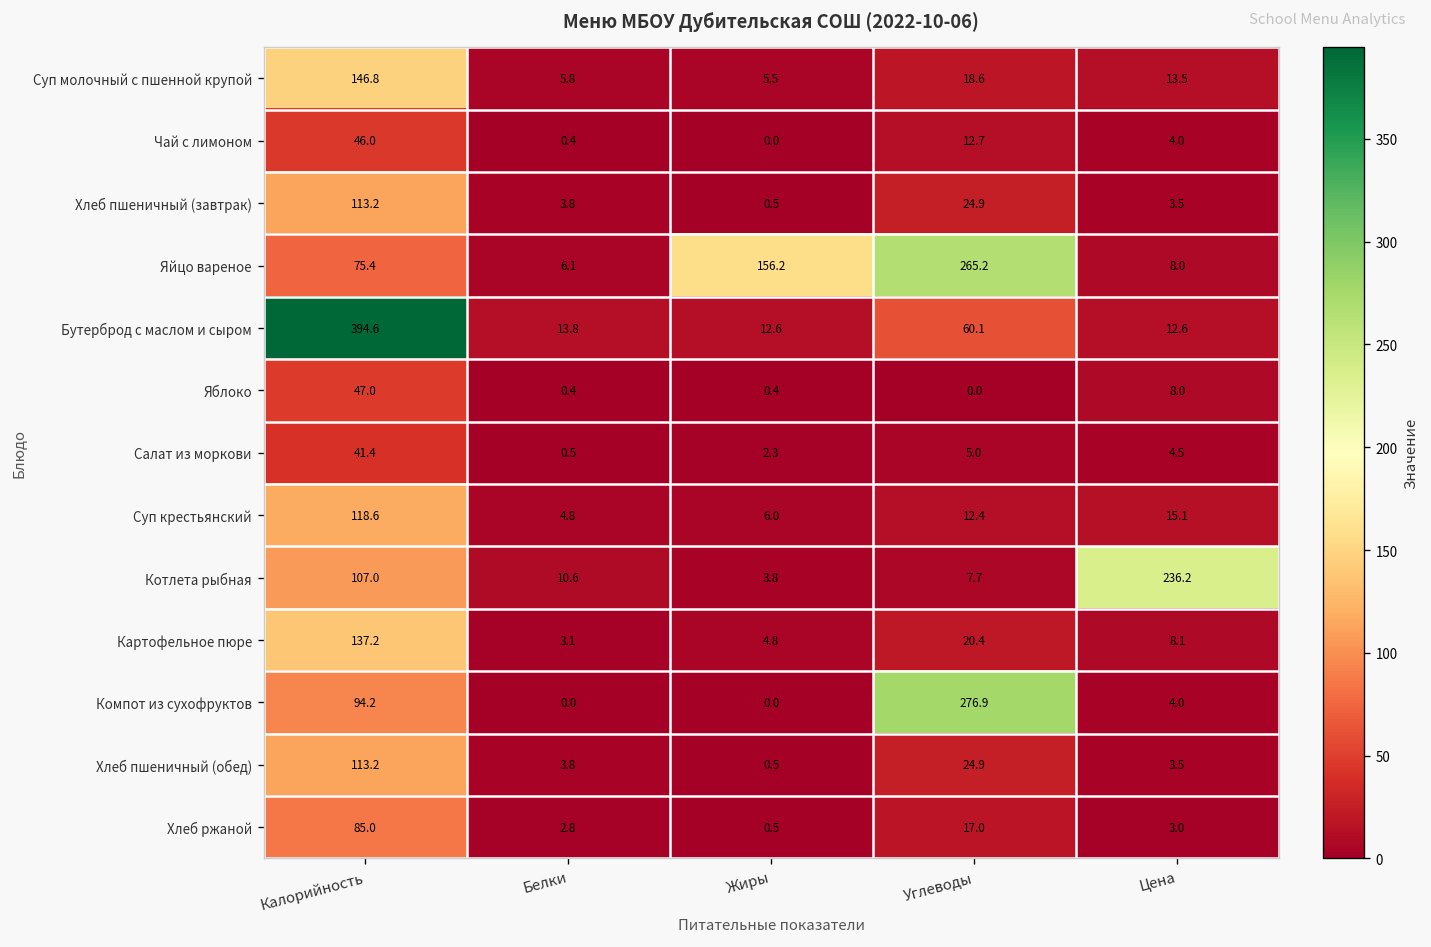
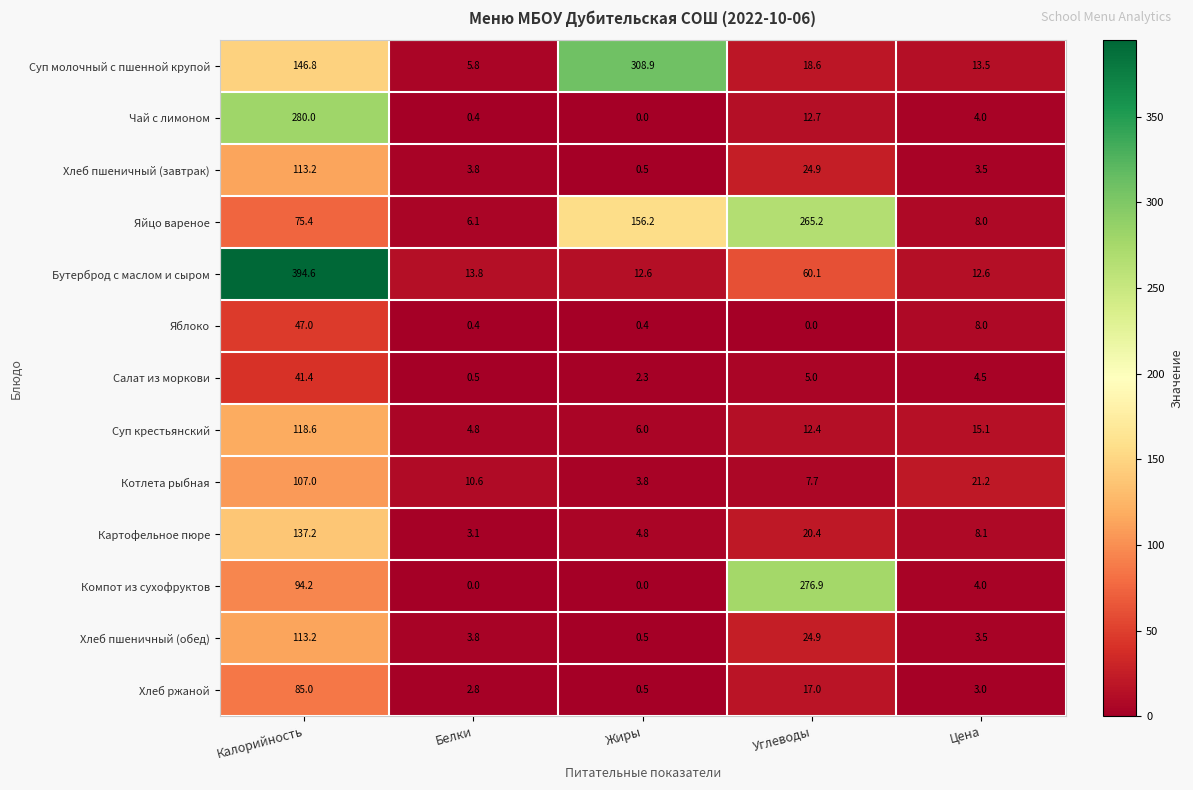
Суп молочный с пшенной крупой, Жиры: 5.5 -> 308.9
Чай с лимоном, Калорийность: 46.0 -> 280.0
Котлета рыбная, Цена: 236.2 -> 21.2
